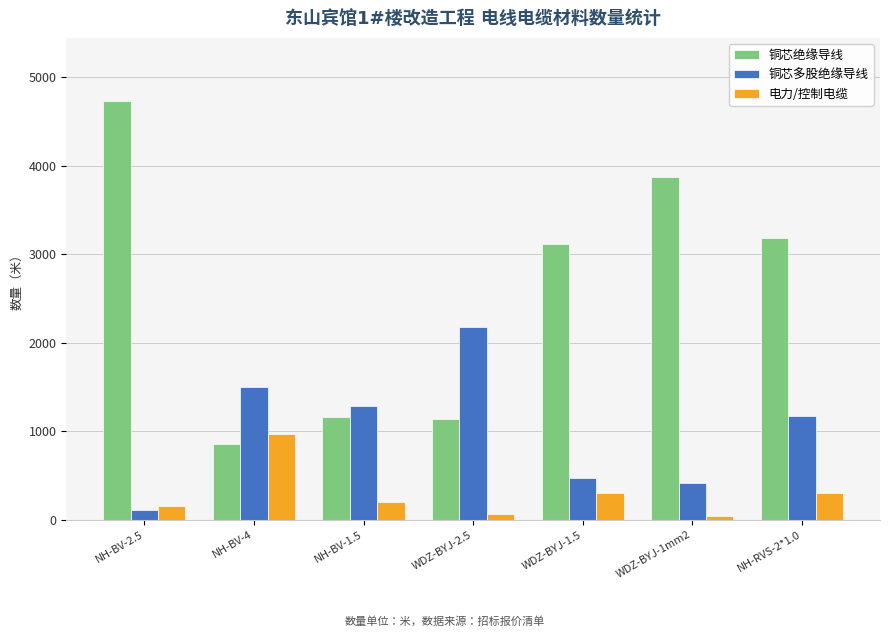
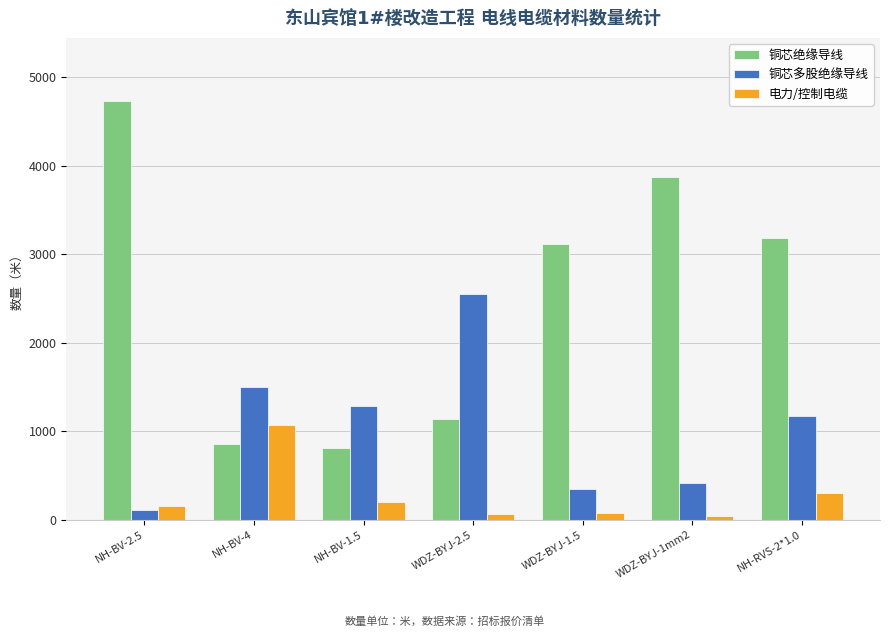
电力/控制电缆, NH-BV-4: 1000 -> 1100
铜芯绝缘导线, NH-BV-1.5: 1200 -> 800
铜芯多股绝缘导线, WDZ-BYJ-2.5: 2200 -> 2600
铜芯多股绝缘导线, WDZ-BYJ-1.5: 500 -> 300
电力/控制电缆, WDZ-BYJ-1.5: 300 -> 100
